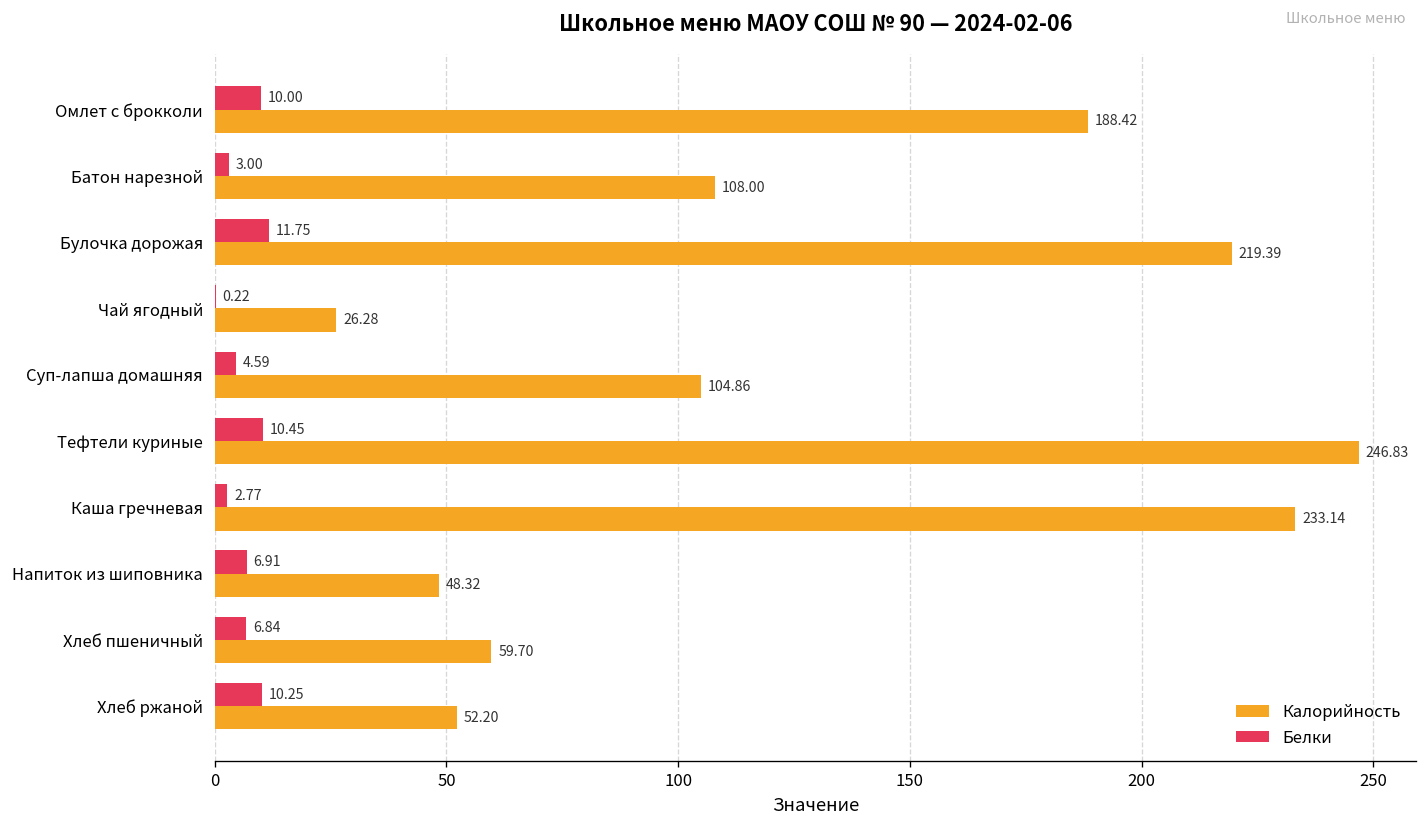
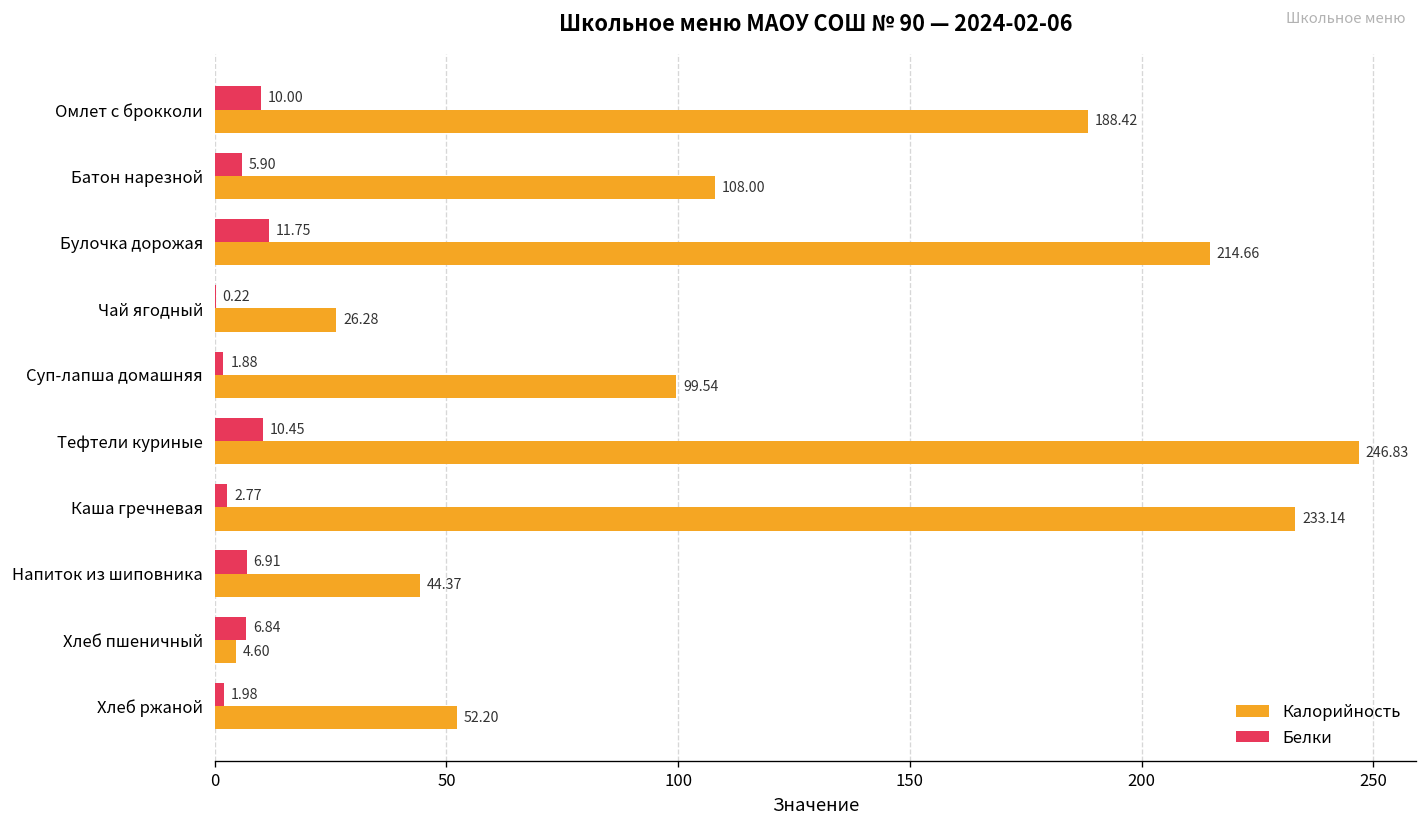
Белки, Батон нарезной: 3.00 -> 5.90
Калорийность, Булочка дорожая: 219.39 -> 214.66
Белки, Суп-лапша домашняя: 4.59 -> 1.88
Калорийность, Суп-лапша домашняя: 104.86 -> 99.54
Калорийность, Напиток из шиповника: 48.32 -> 44.37
Калорийность, Хлеб пшеничный: 59.70 -> 4.60
Белки, Хлеб ржаной: 10.25 -> 1.98
